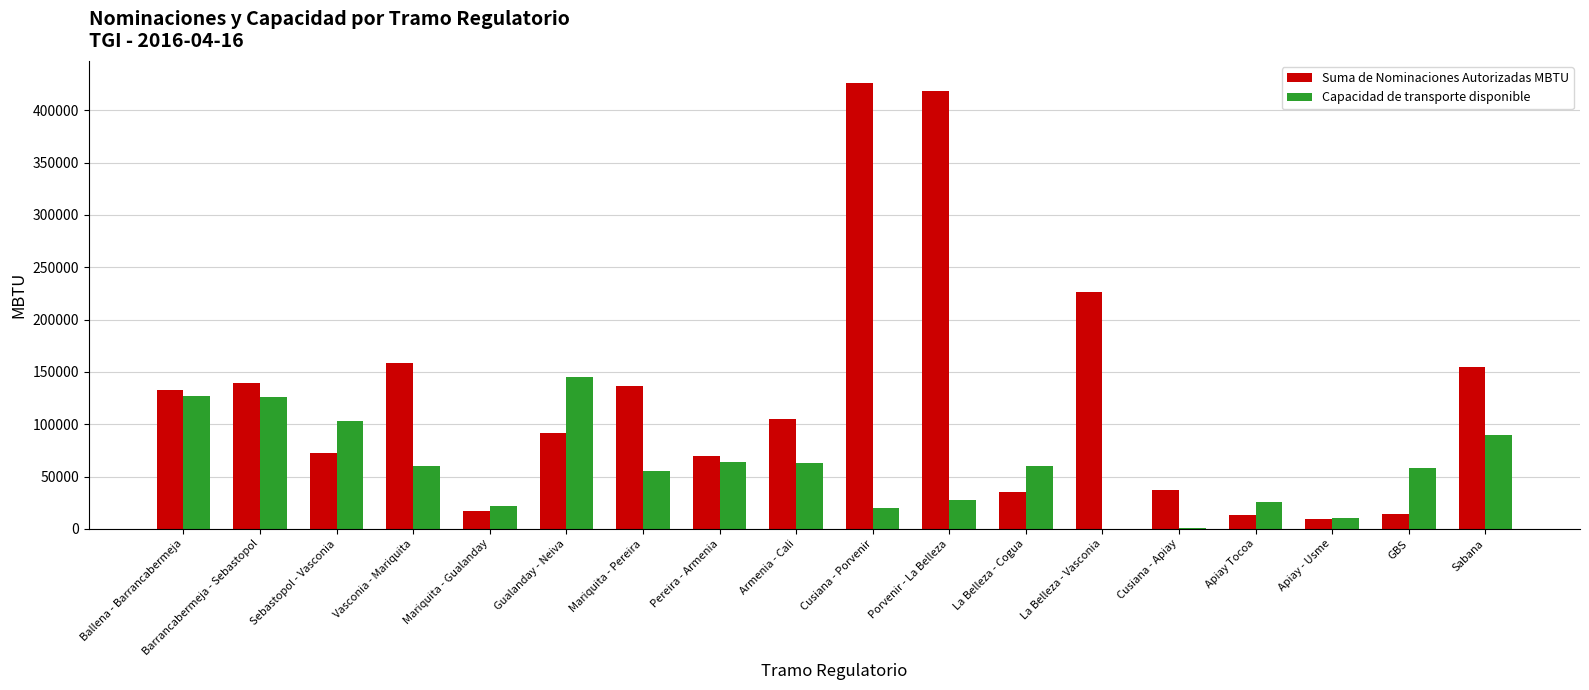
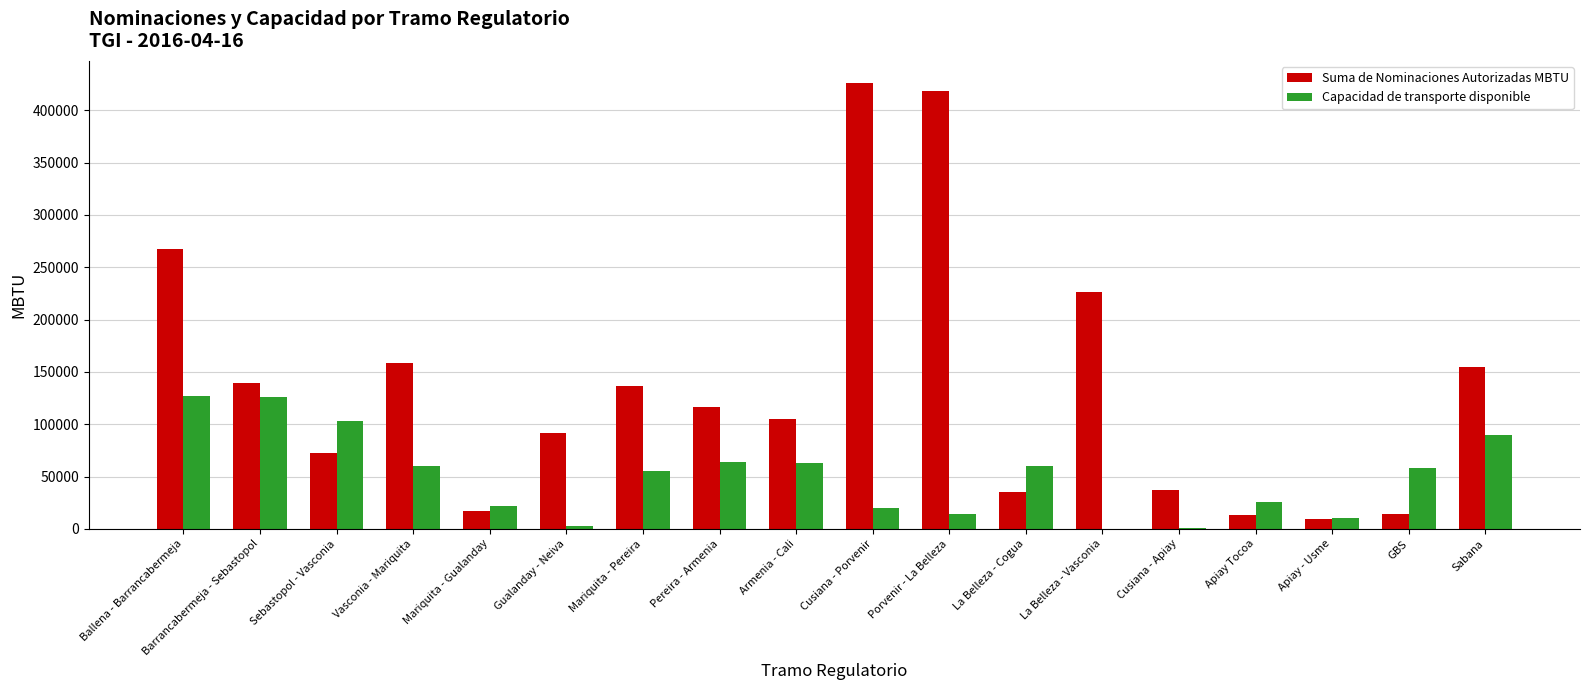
Suma de Nominaciones Autorizadas MBTU, Ballena - Barrancabermeja: 132000 -> 268000
Capacidad de transporte disponible, Gualanday - Neiva: 145000 -> 3000
Suma de Nominaciones Autorizadas MBTU, Pereira - Armenia: 70000 -> 116000
Capacidad de transporte disponible, Porvenir - La Belleza: 27000 -> 14000
